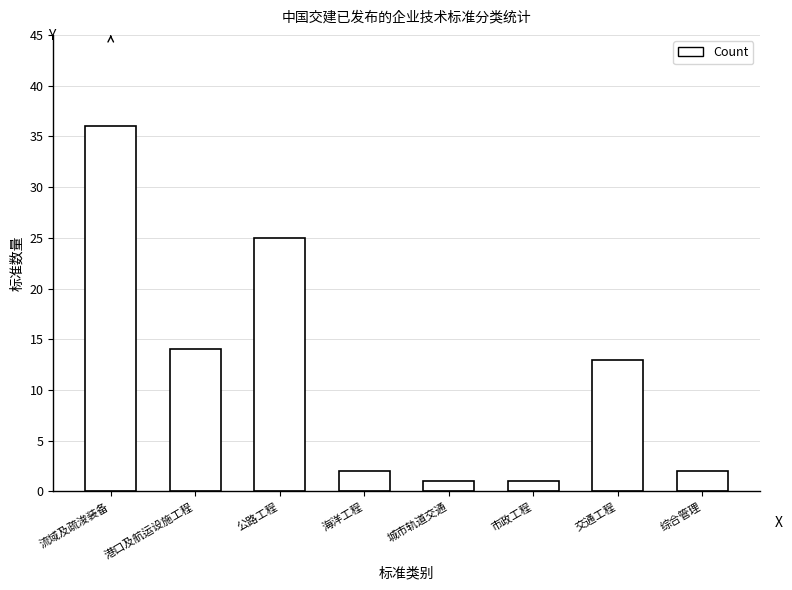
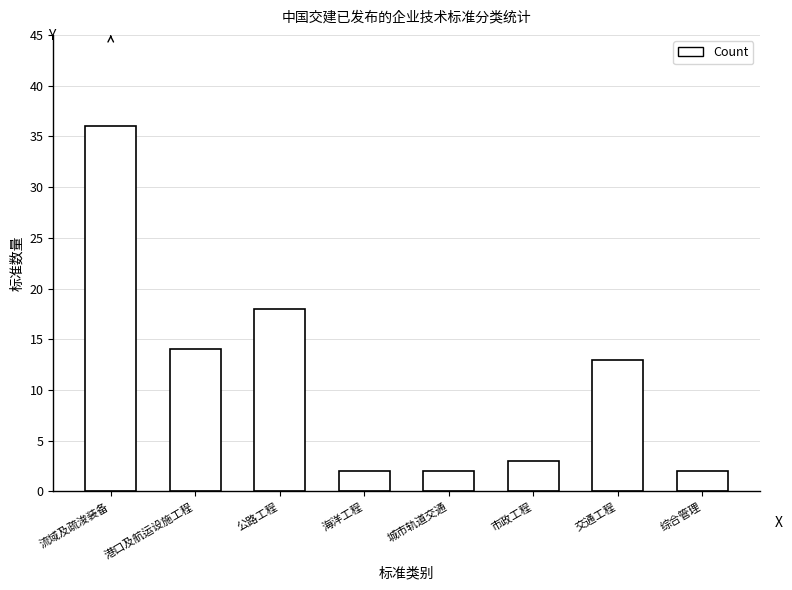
公路工程: 25 -> 18
城市轨道交通: 1 -> 2
市政工程: 1 -> 3
